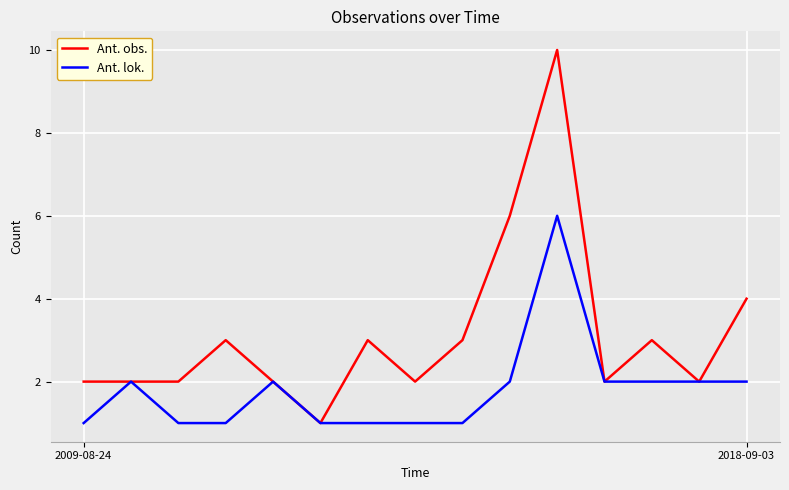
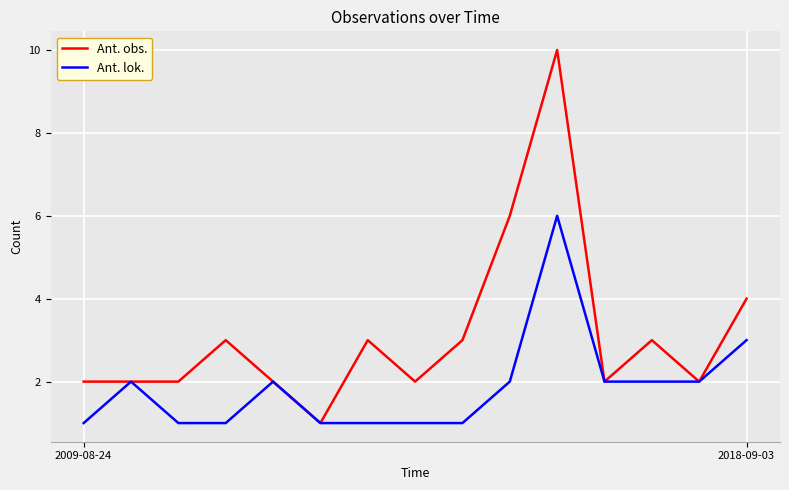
Ant. lok., 2018-09-03: 2 -> 3
